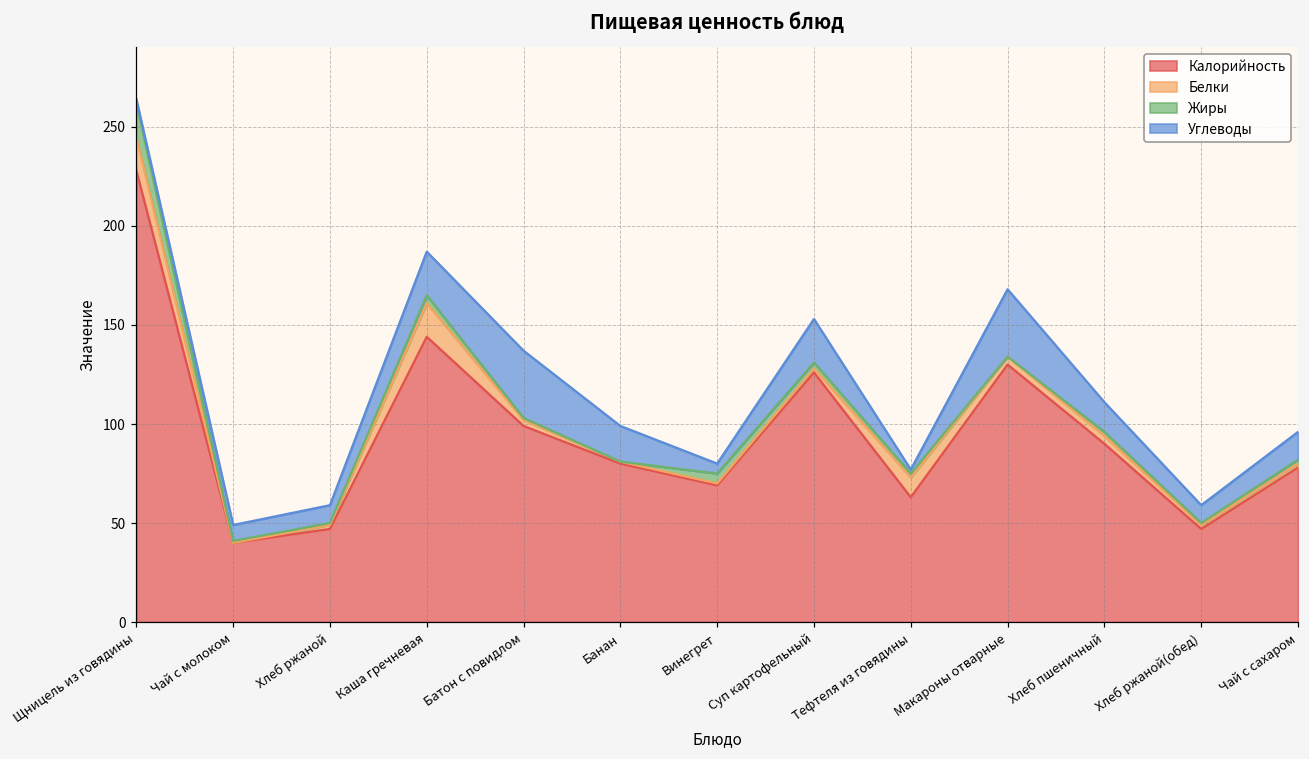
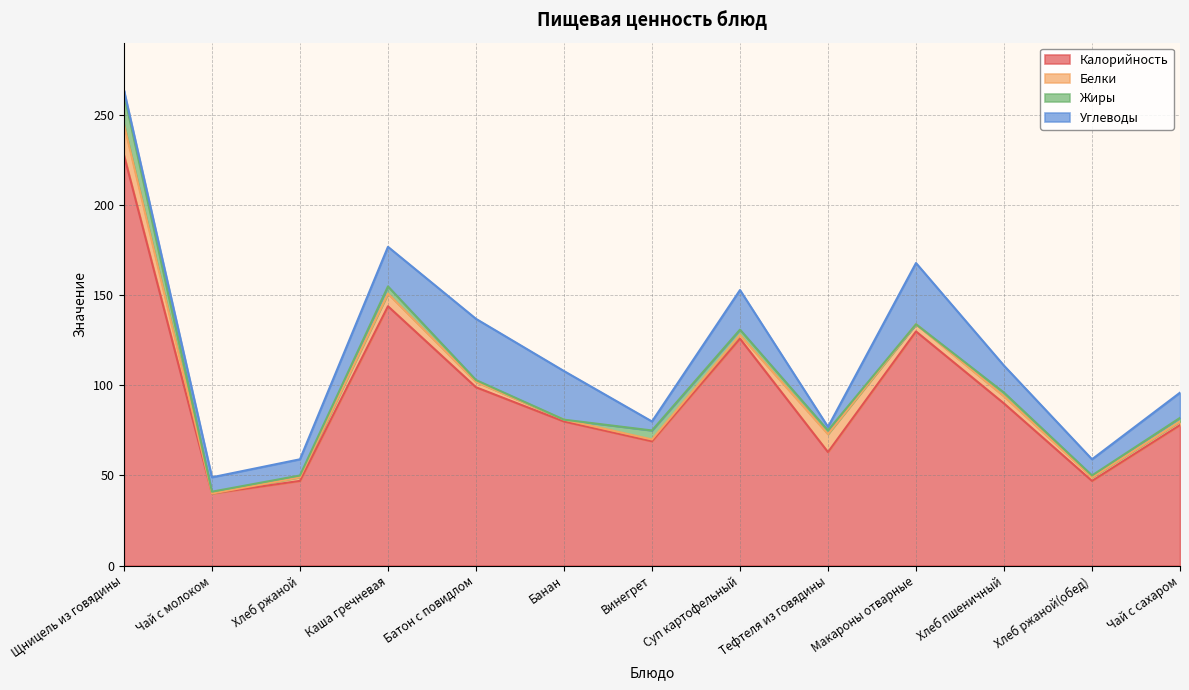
Белки, Каша гречневая: 17 -> 7
Углеводы, Банан: 18 -> 27
